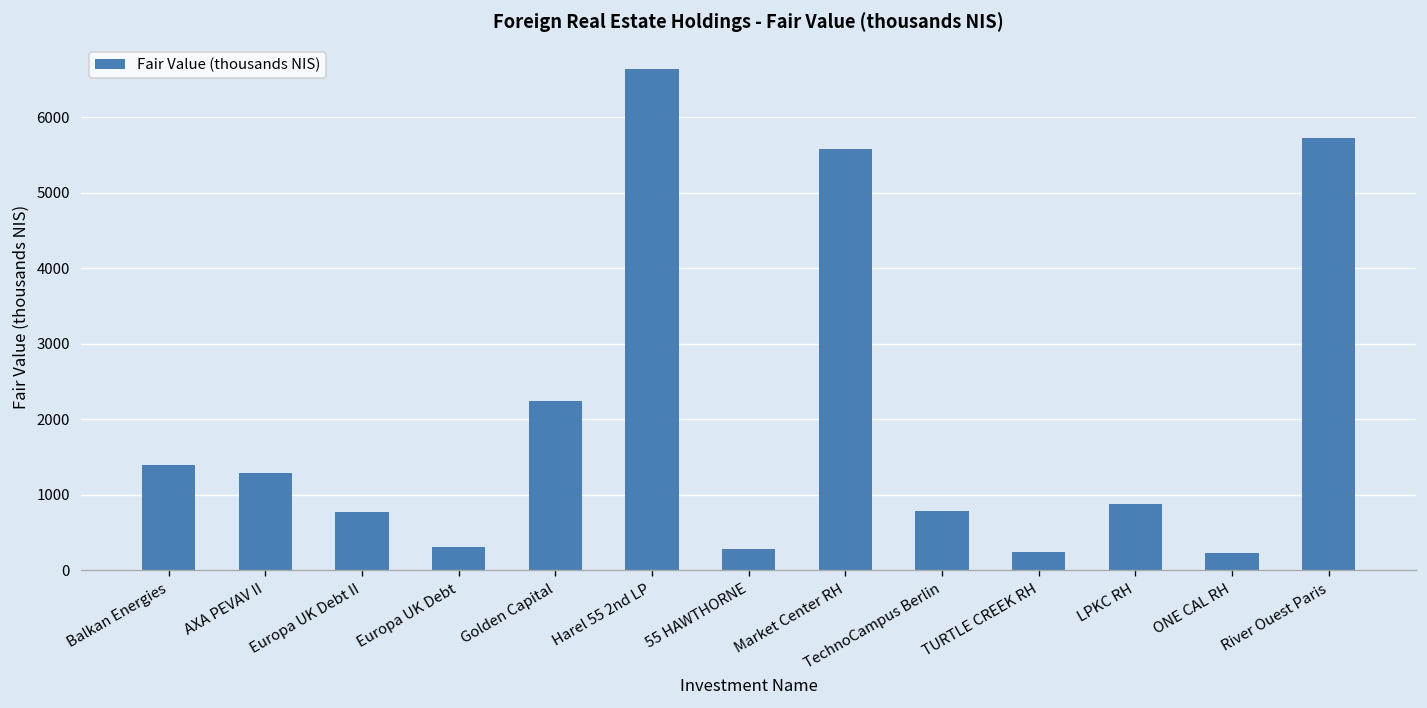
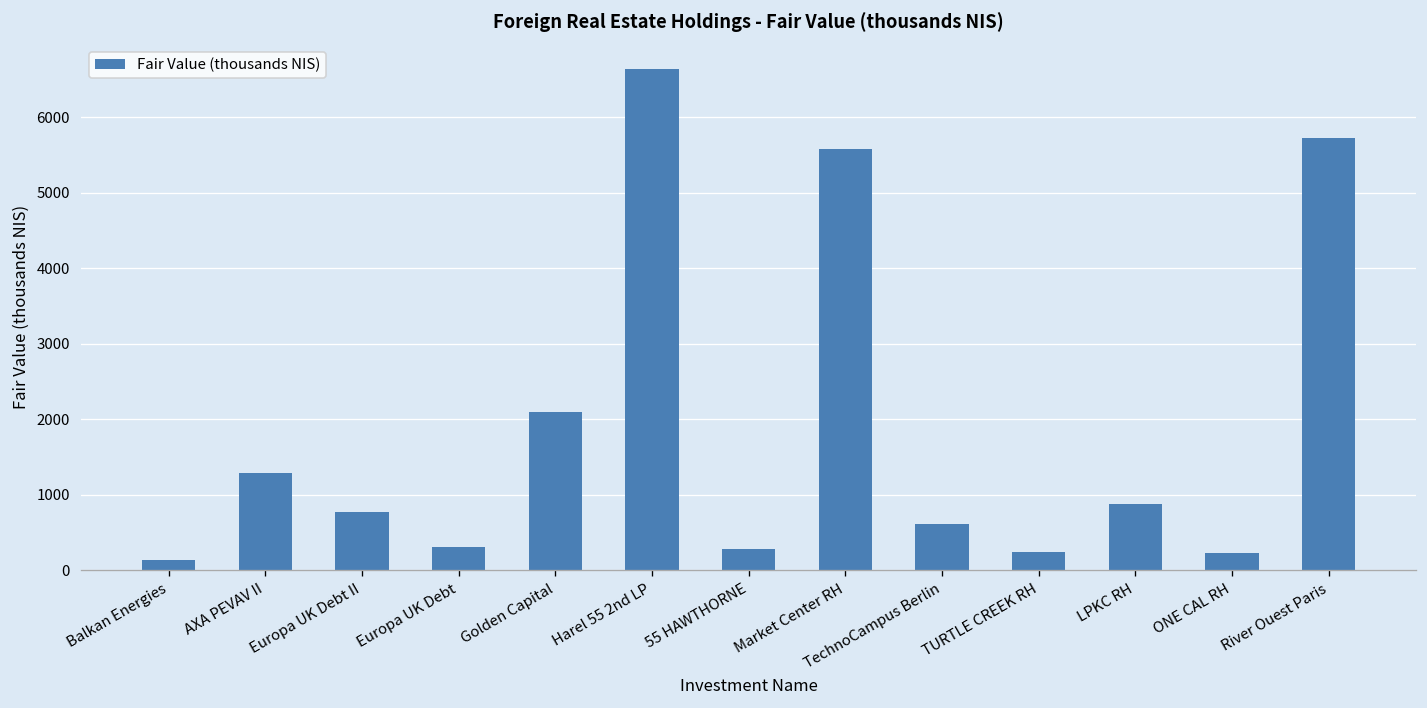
Balkan Energies: 1400 -> 100
Golden Capital: 2200 -> 2100
TechnoCampus Berlin: 800 -> 600
